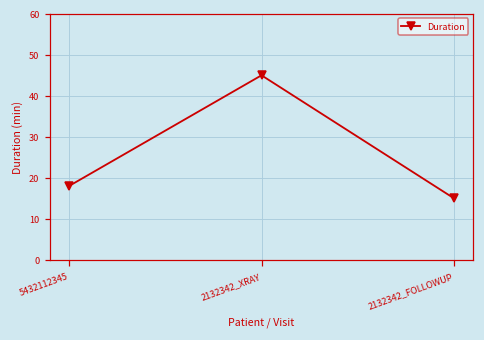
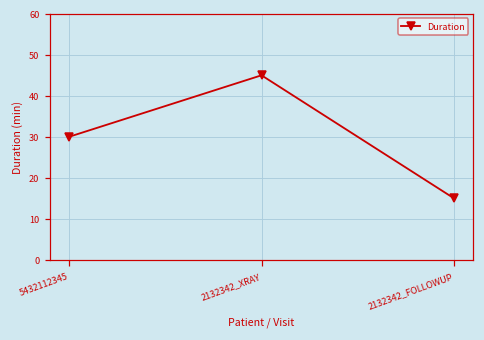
5432112345: 18 -> 30
